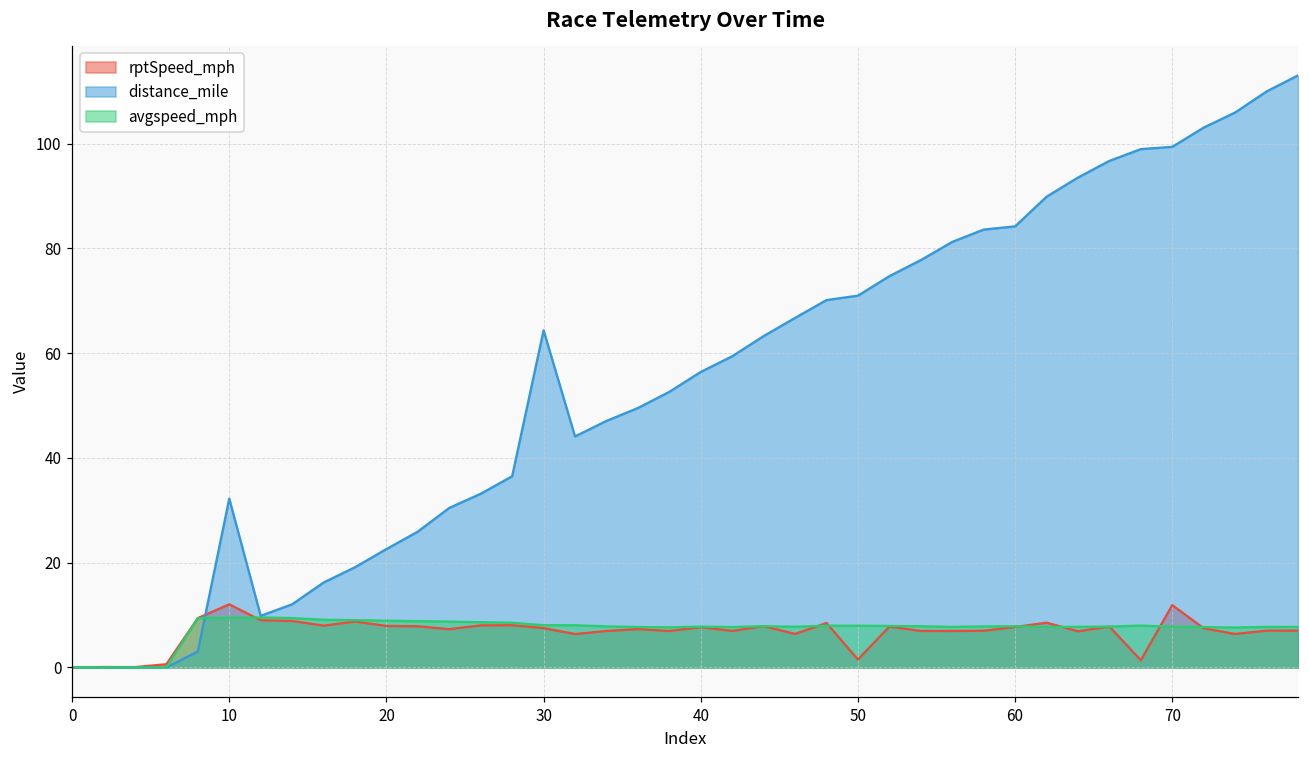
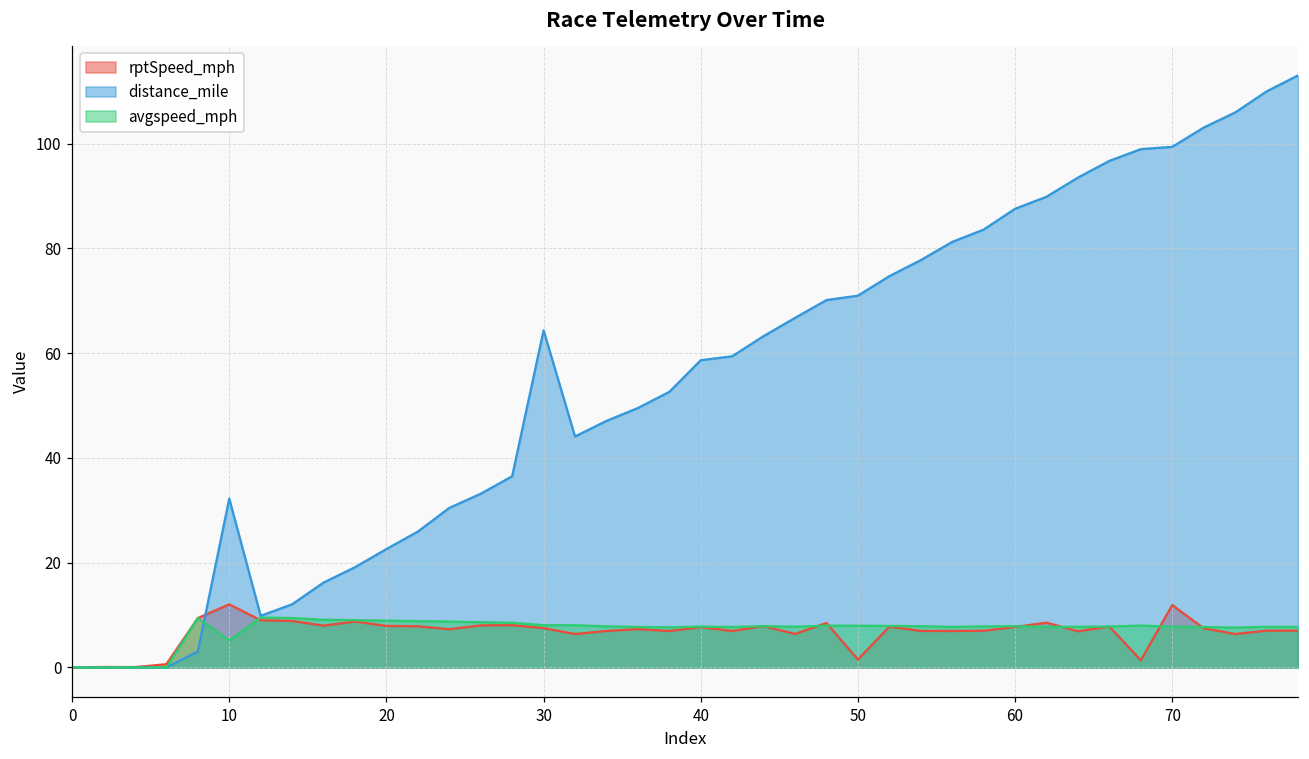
avgspeed_mph, 10: 9 -> 5
distance_mile, 40: 56 -> 59
distance_mile, 60: 84 -> 88
